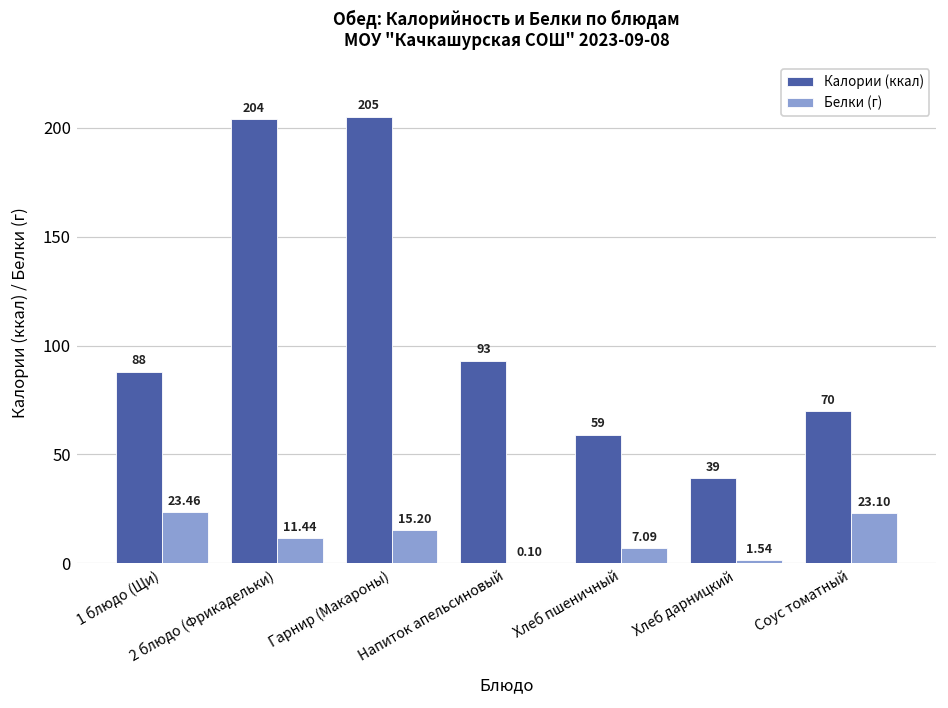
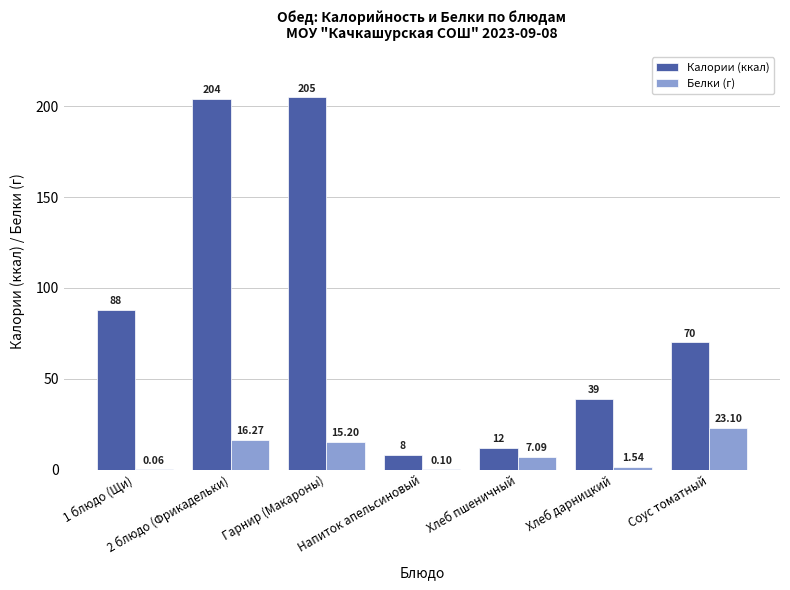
Белки (г), 1 блюдо (Щи): 23.46 -> 0.06
Белки (г), 2 блюдо (Фрикадельки): 11.44 -> 16.27
Калории (ккал), Напиток апельсиновый: 93 -> 8
Калории (ккал), Хлеб пшеничный: 59 -> 12
